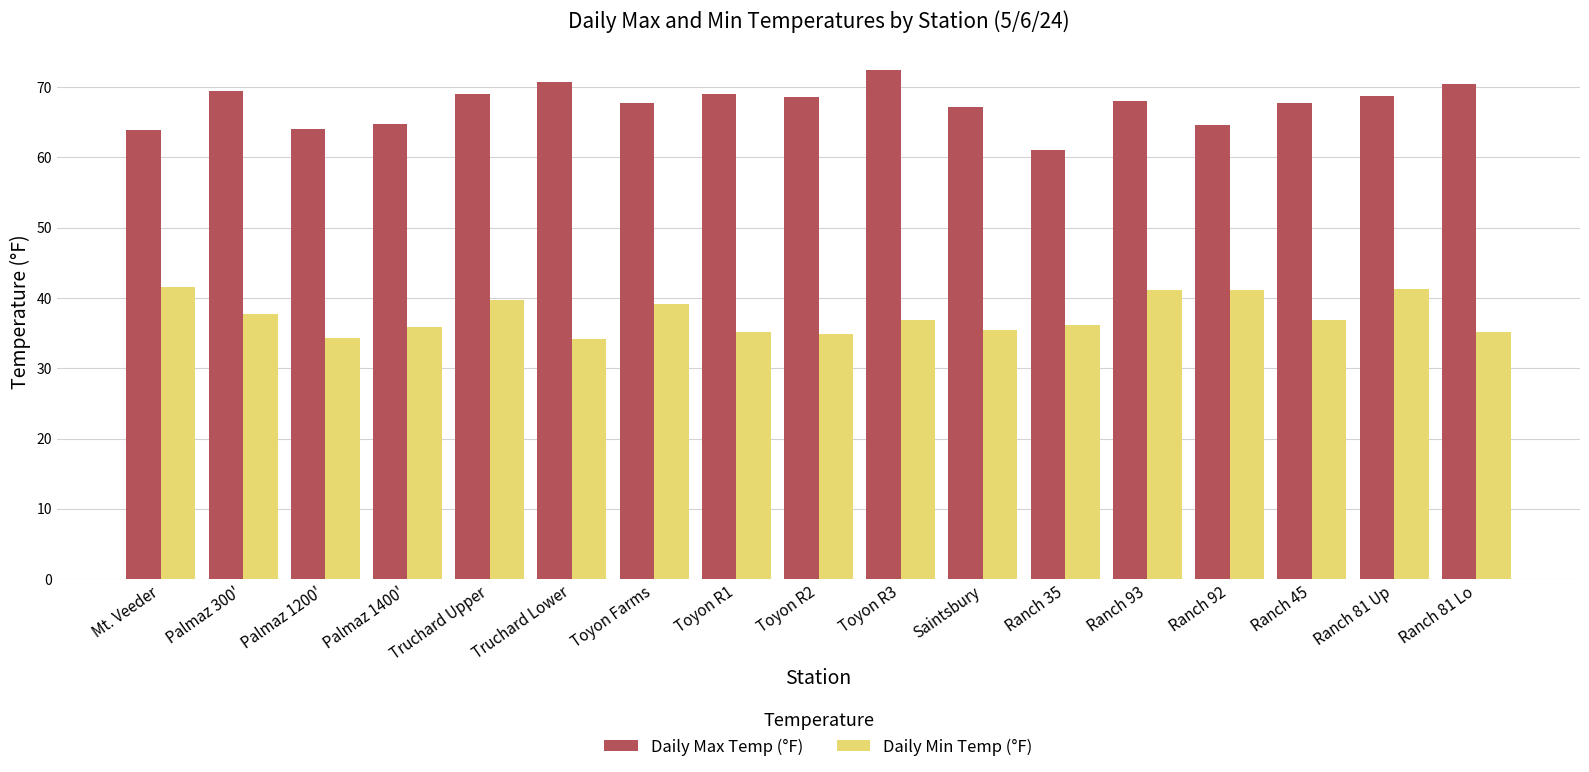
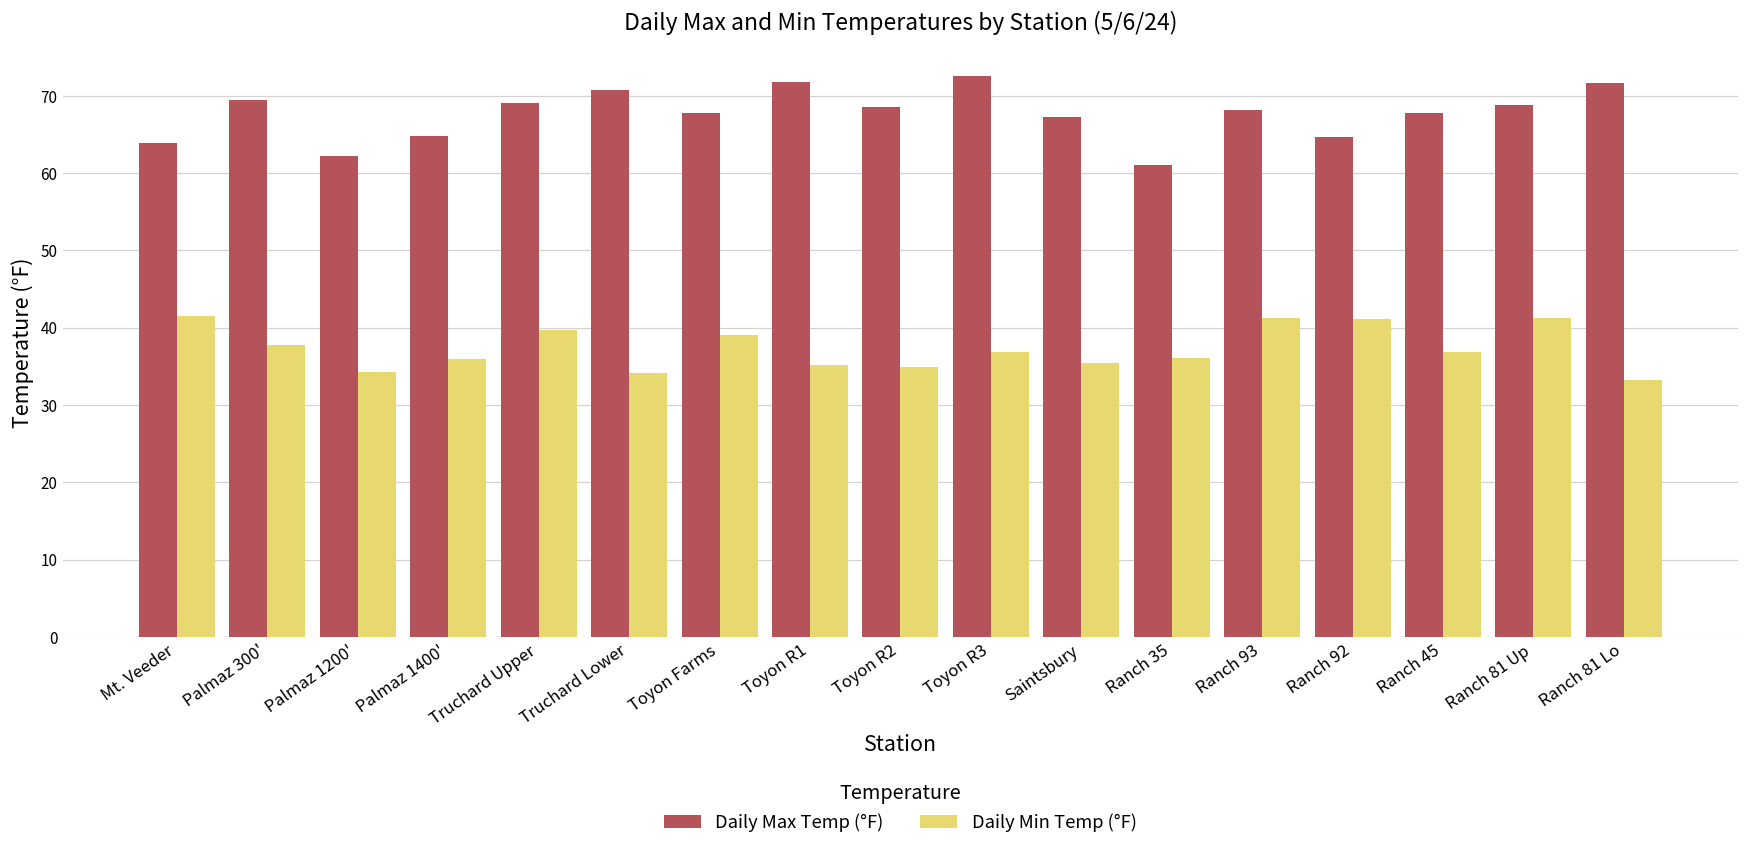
Daily Max Temp (°F), Palmaz 1200': 64 -> 62
Daily Max Temp (°F), Toyon R1: 69 -> 72
Daily Max Temp (°F), Ranch 81 Lo: 70 -> 72
Daily Min Temp (°F), Ranch 81 Lo: 35 -> 33
